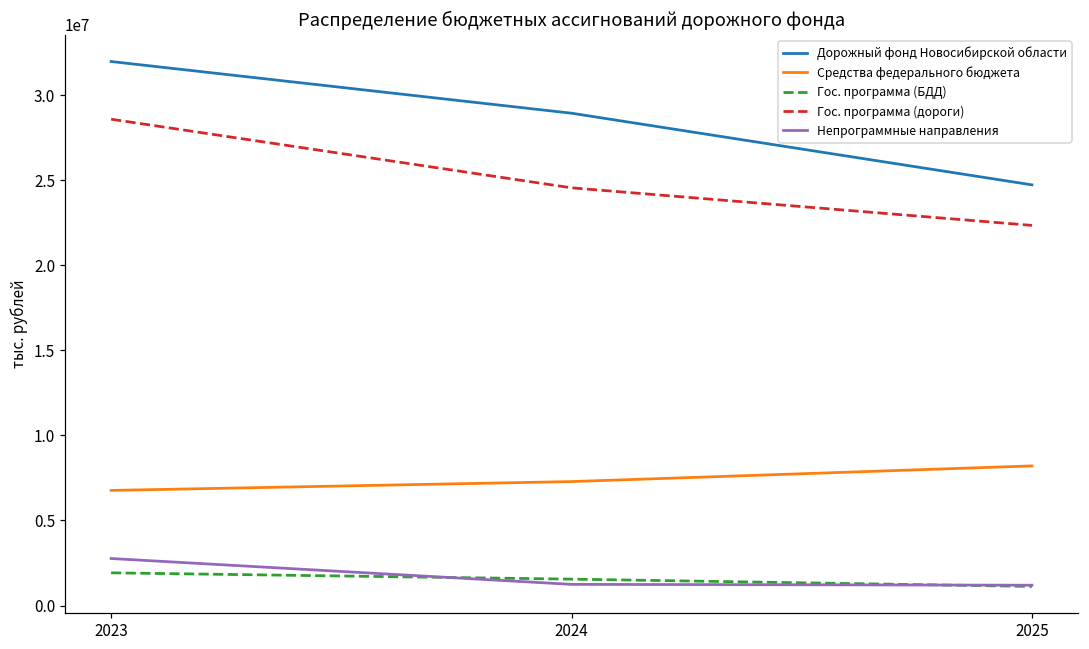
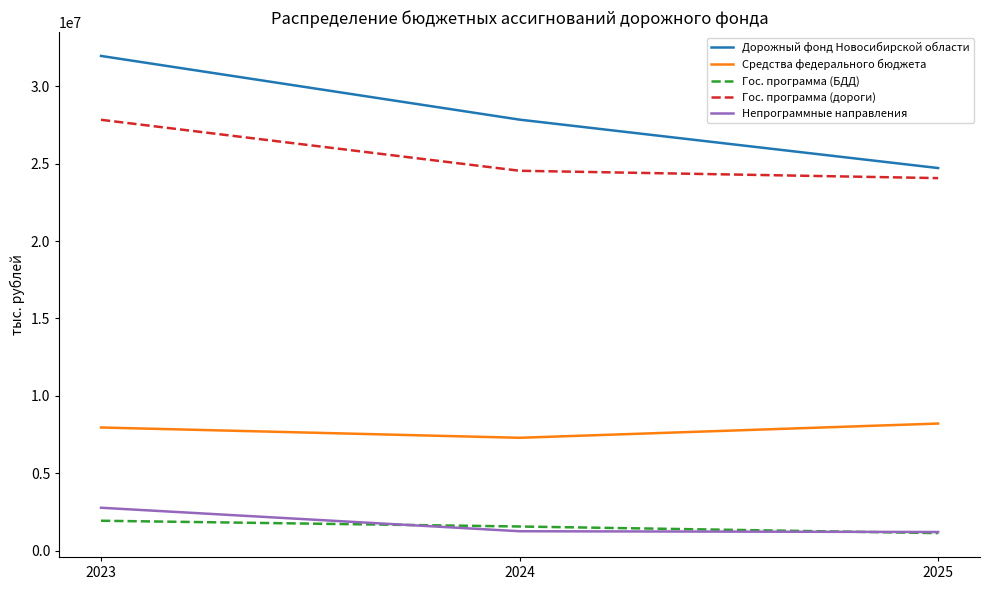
Средства федерального бюджета, 2023: 6800000 -> 8000000
Гос. программа (дороги), 2023: 28600000 -> 27800000
Дорожный фонд Новосибирской области, 2024: 28900000 -> 27900000
Гос. программа (дороги), 2025: 22300000 -> 24100000
